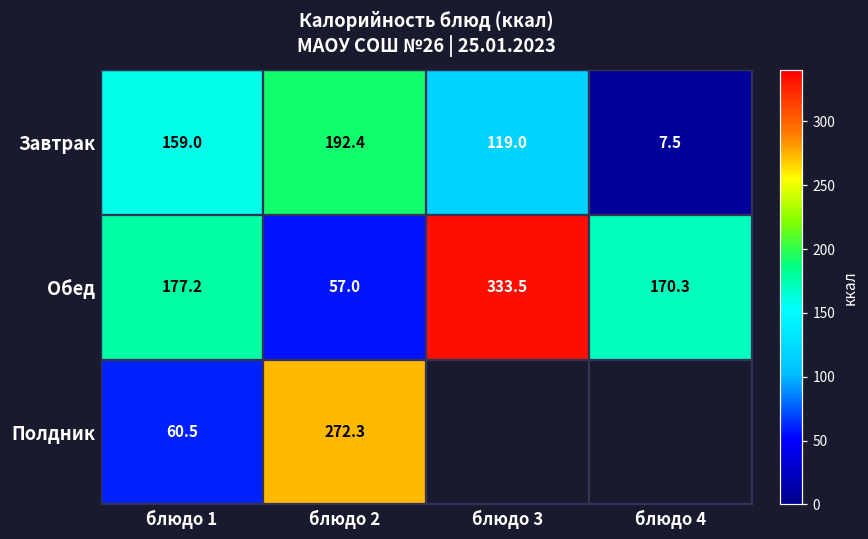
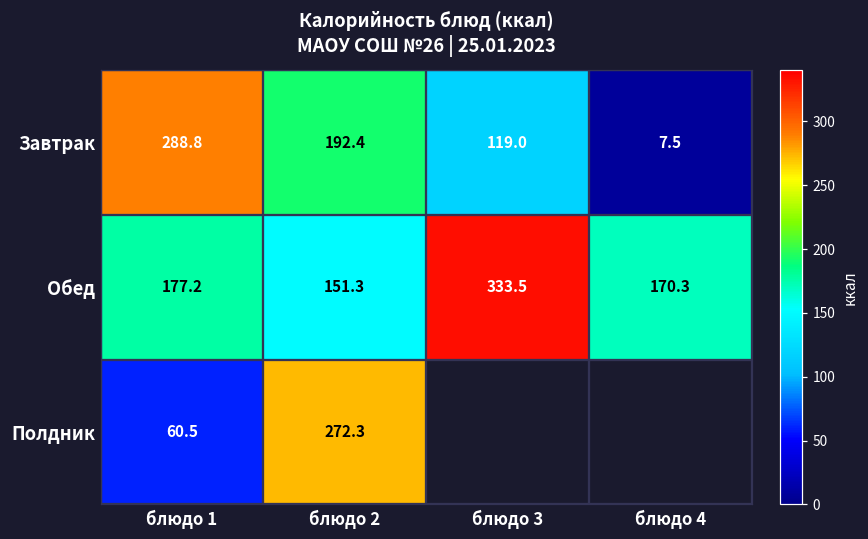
Завтрак, блюдо 1: 159.0 -> 288.8
Обед, блюдо 2: 57.0 -> 151.3
